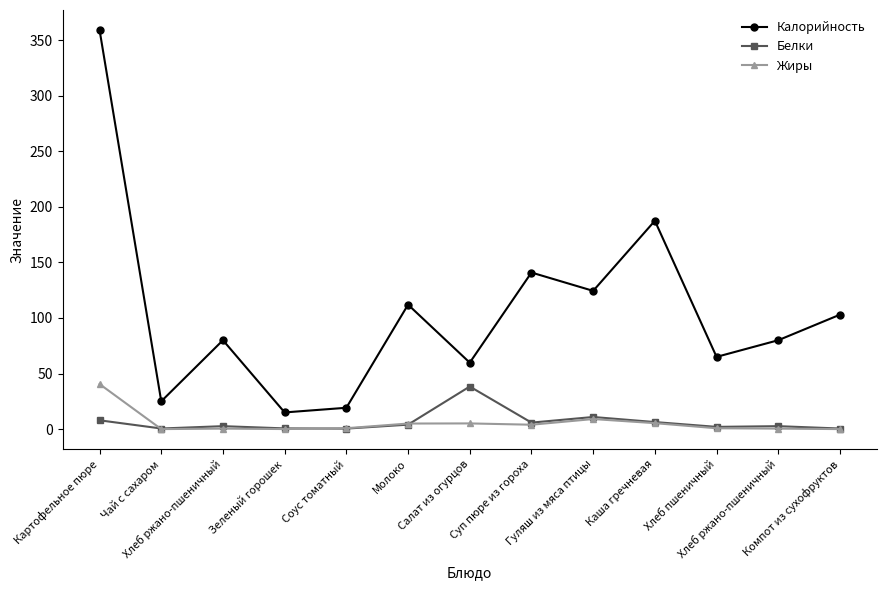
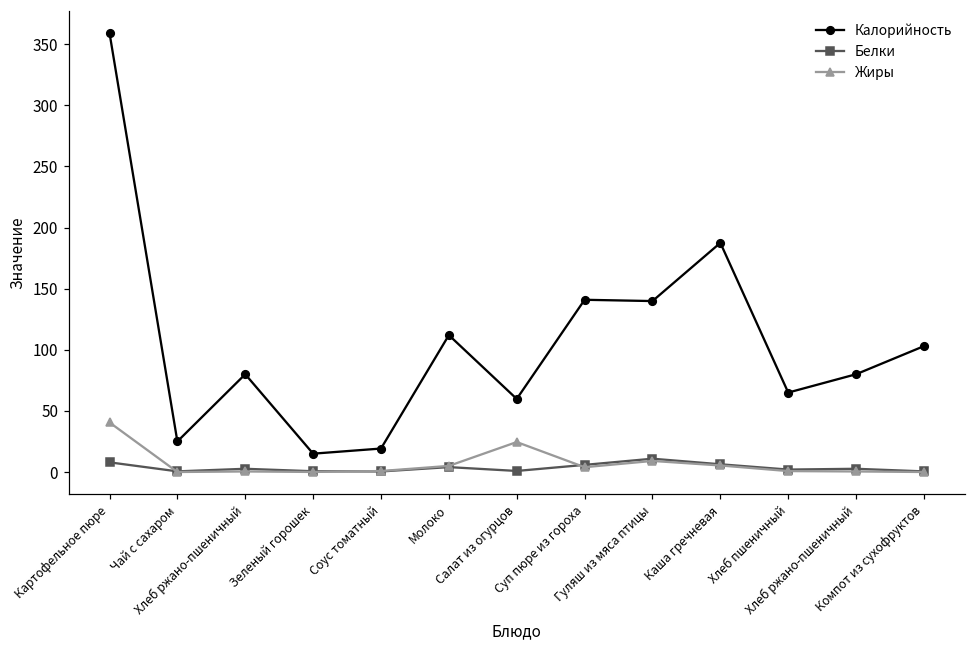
Белки, Салат из огурцов: 38 -> 1
Жиры, Салат из огурцов: 5 -> 25
Калорийность, Гуляш из мяса птицы: 124 -> 140
